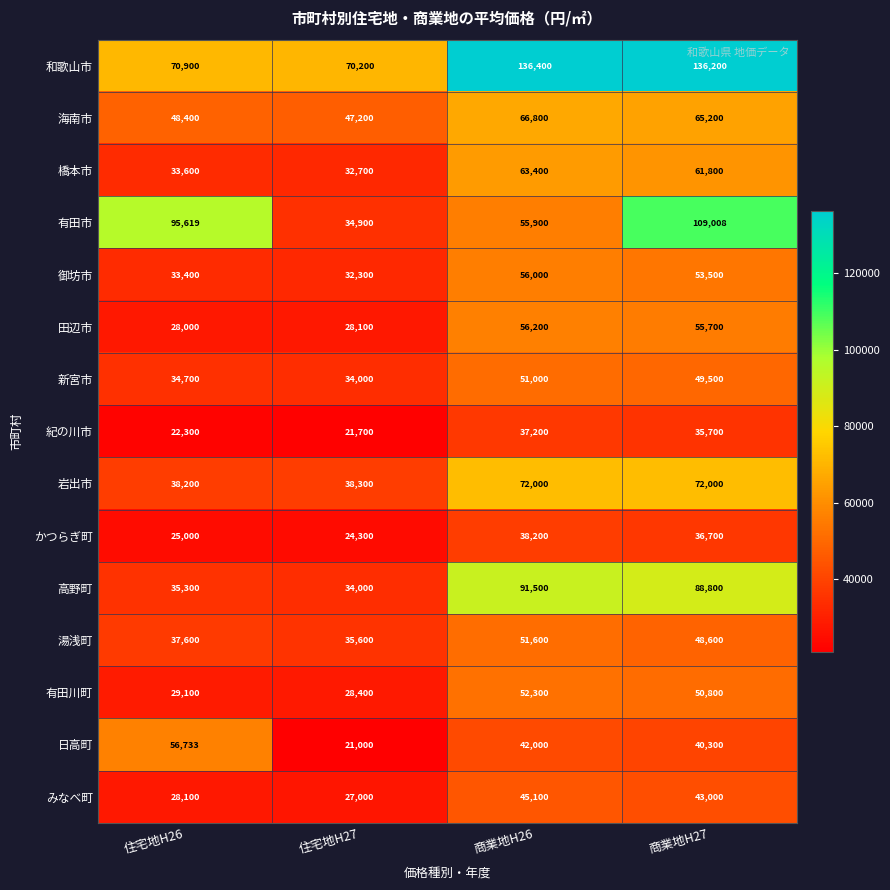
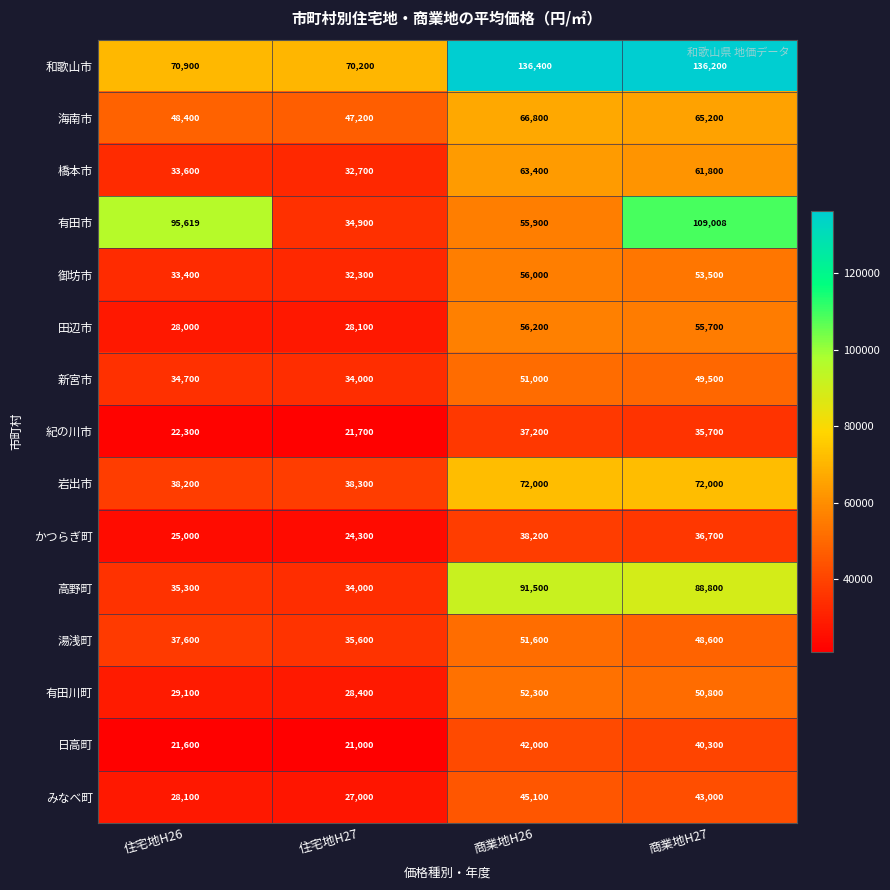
日高町, 住宅地H26: 56,733 -> 21,600
